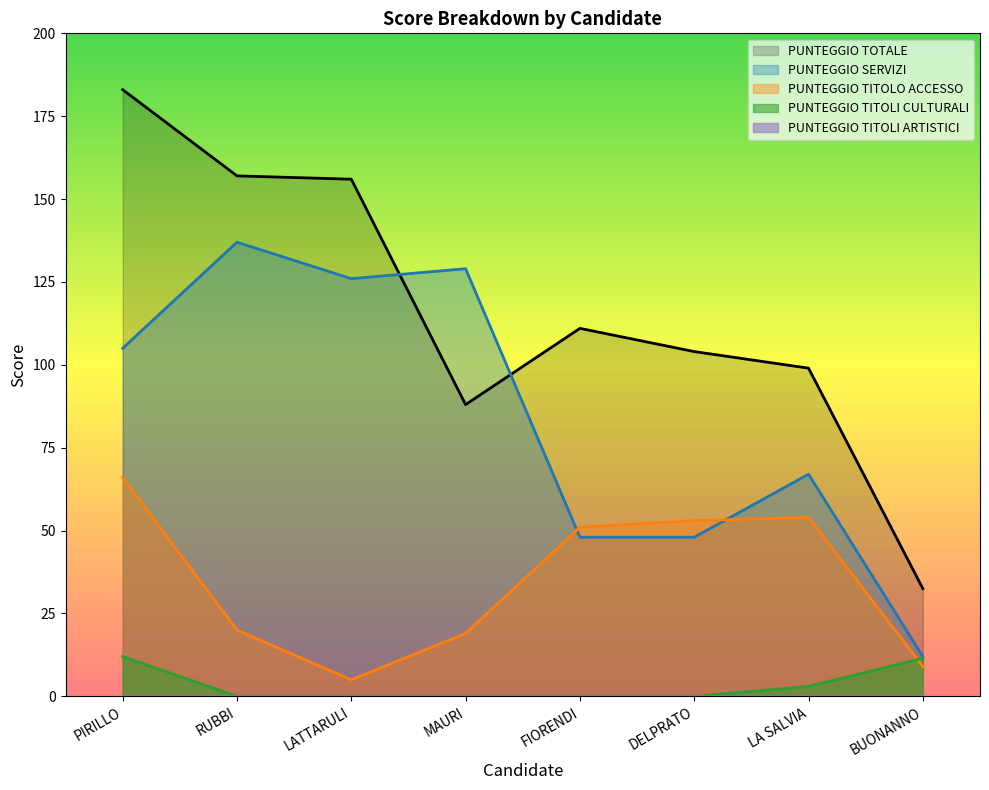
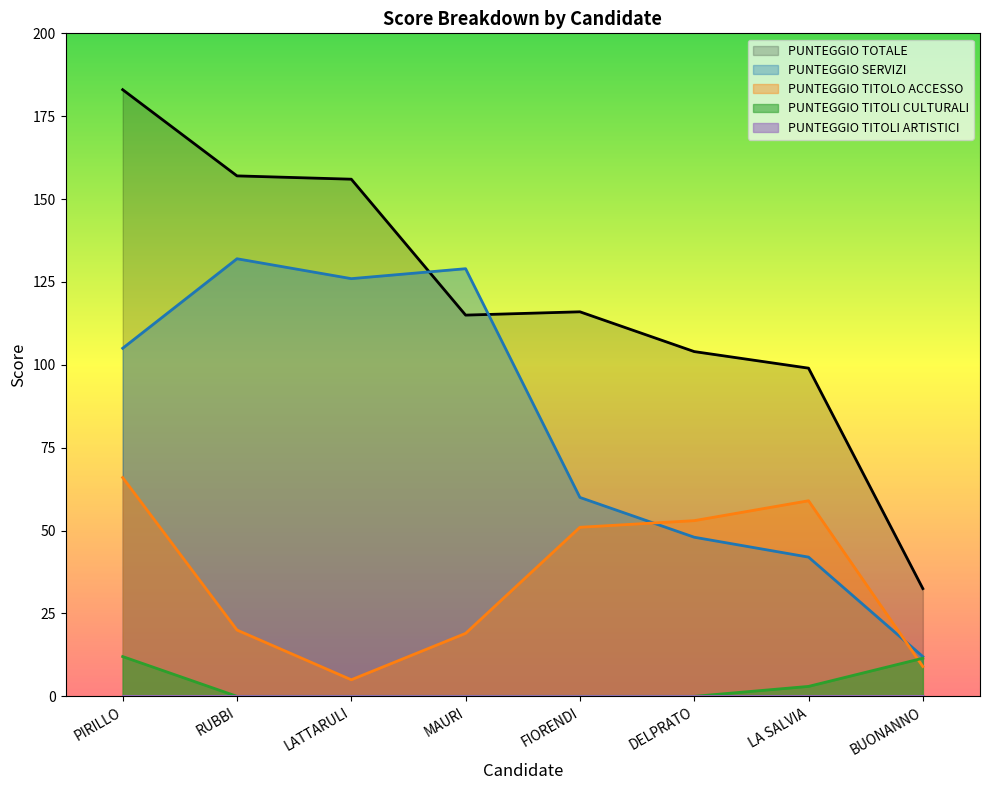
PUNTEGGIO SERVIZI, RUBBI: 137 -> 132
PUNTEGGIO TOTALE, MAURI: 88 -> 115
PUNTEGGIO TOTALE, FIORENDI: 111 -> 116
PUNTEGGIO SERVIZI, FIORENDI: 48 -> 60
PUNTEGGIO SERVIZI, LA SALVIA: 67 -> 42
PUNTEGGIO TITOLO ACCESSO, LA SALVIA: 54 -> 59
